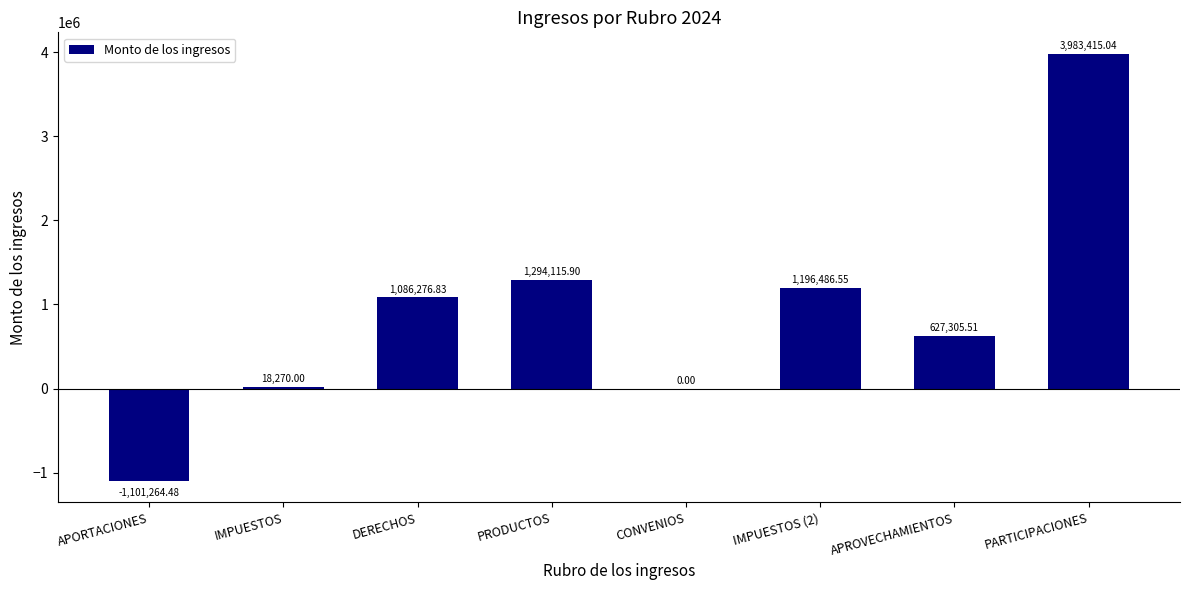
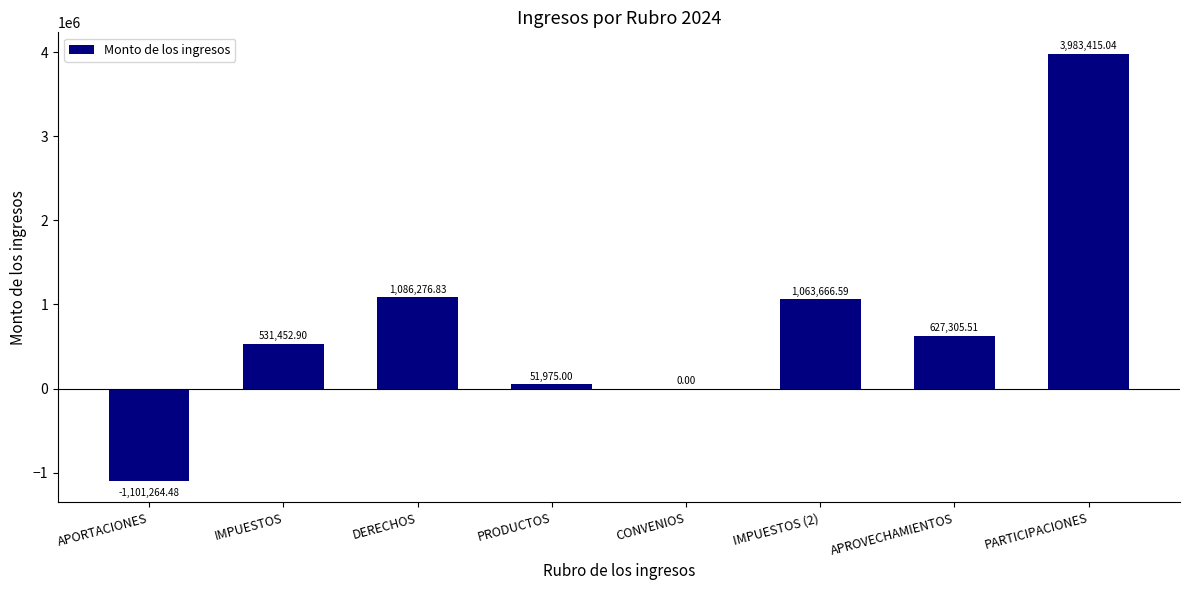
IMPUESTOS: 18,270.00 -> 531,452.90
PRODUCTOS: 1,294,115.90 -> 51,975.00
IMPUESTOS (2): 1,196,486.55 -> 1,063,666.59
